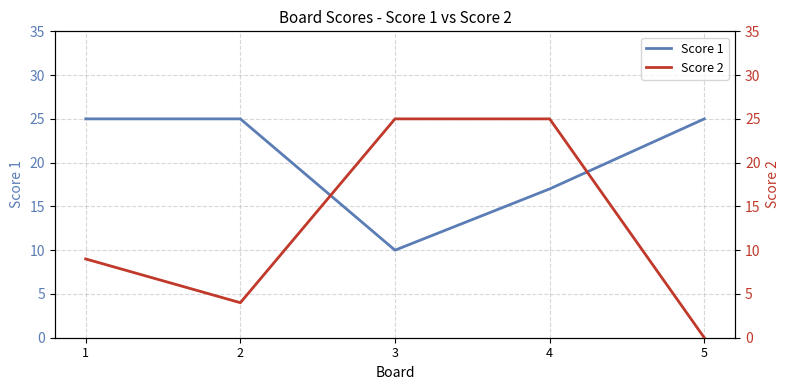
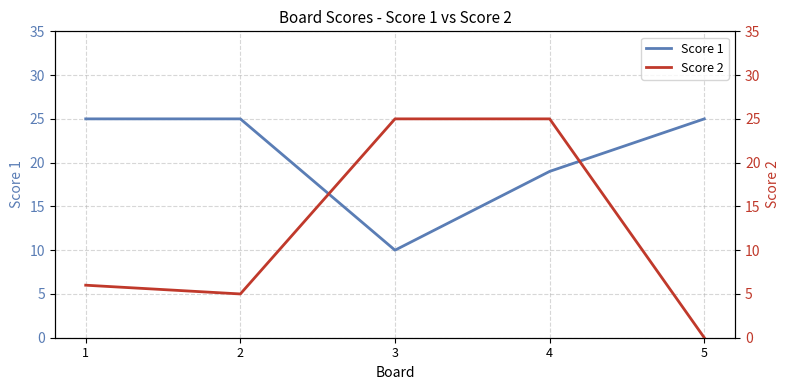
Score 1, 4: 17 -> 19
Score 2, 1: 9 -> 6
Score 2, 2: 4 -> 5
